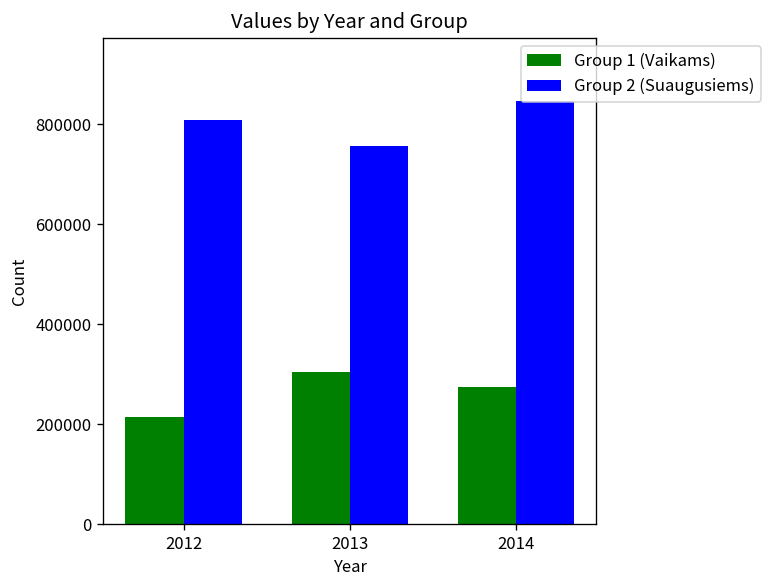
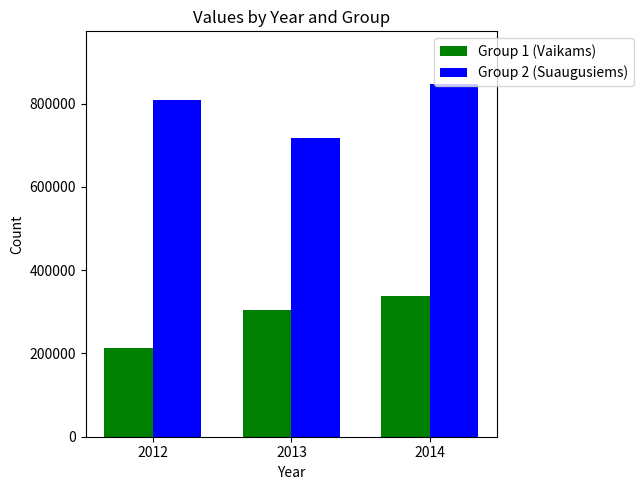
Group 2 (Suaugusiems), 2013: 760000 -> 720000
Group 1 (Vaikams), 2014: 270000 -> 340000
